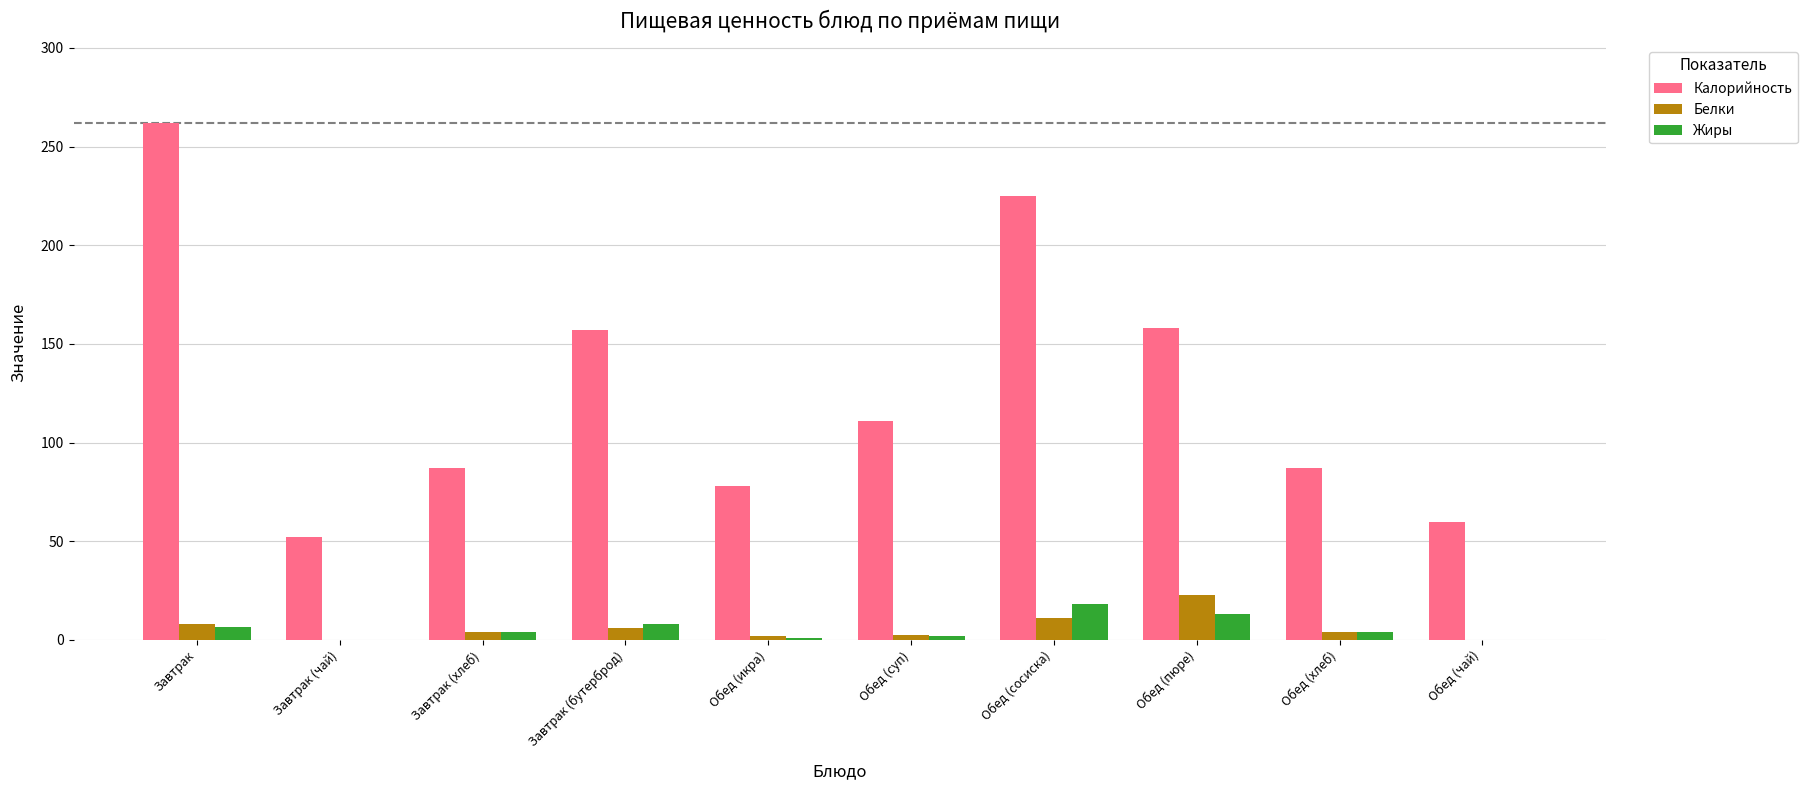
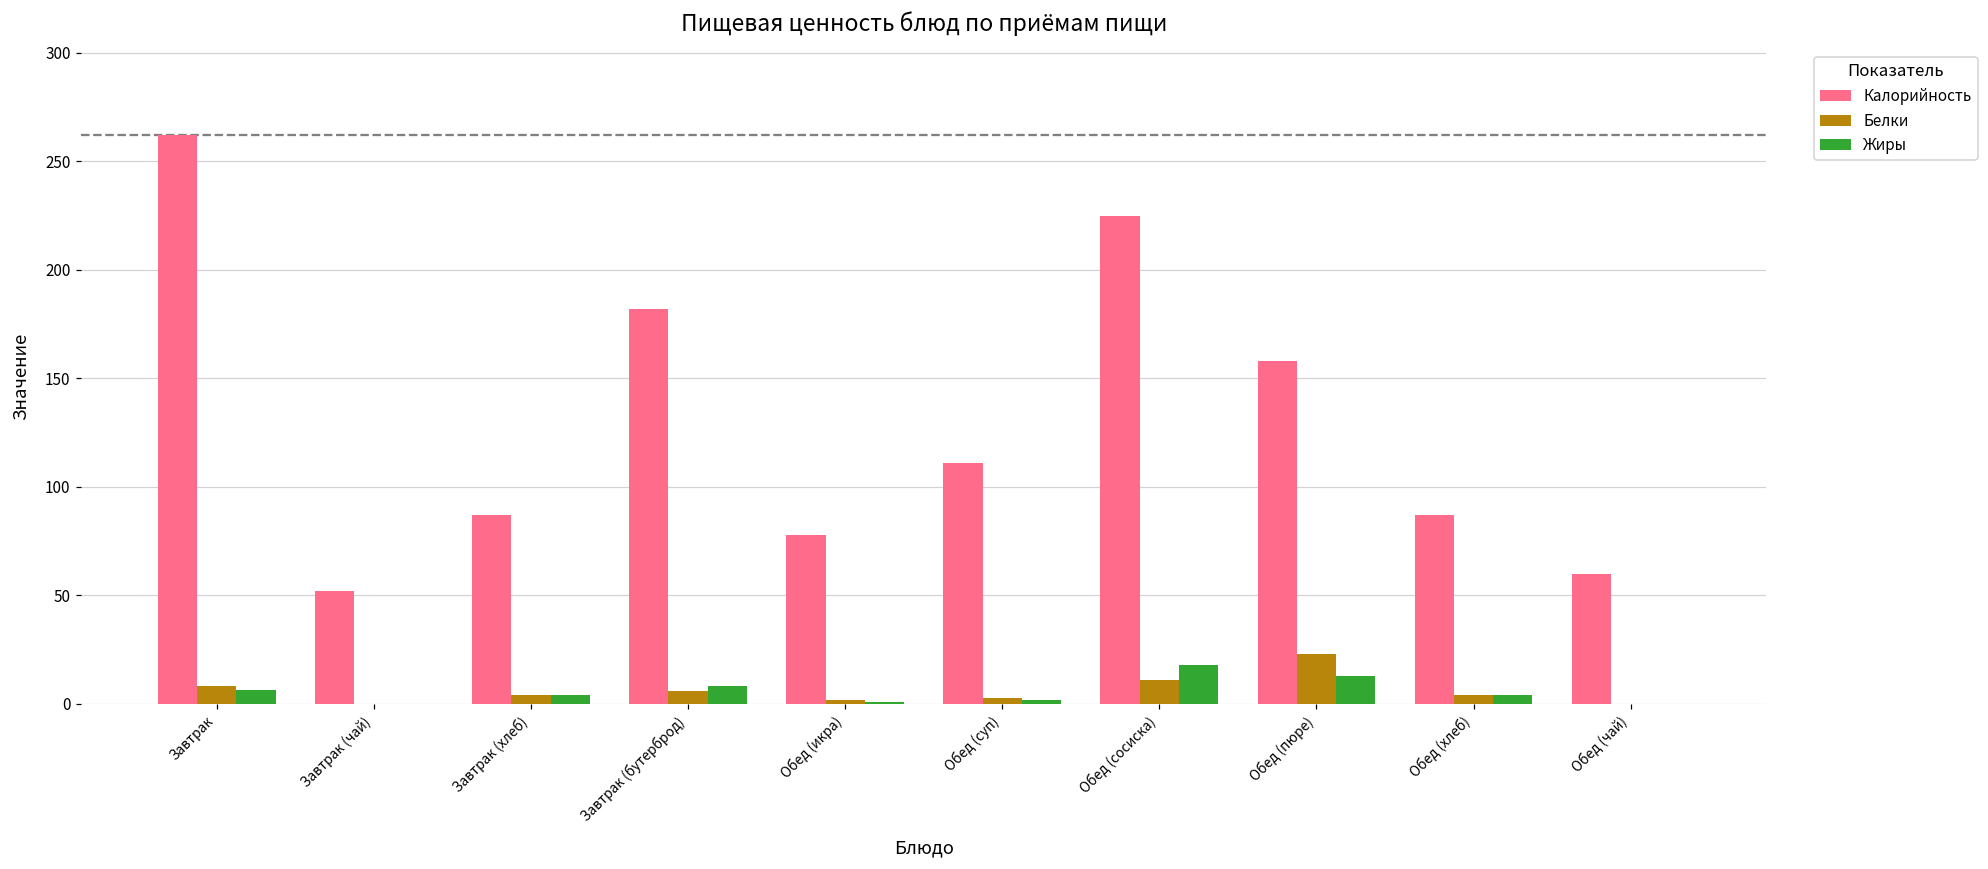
Калорийность, Завтрак (бутерброд): 157 -> 182
